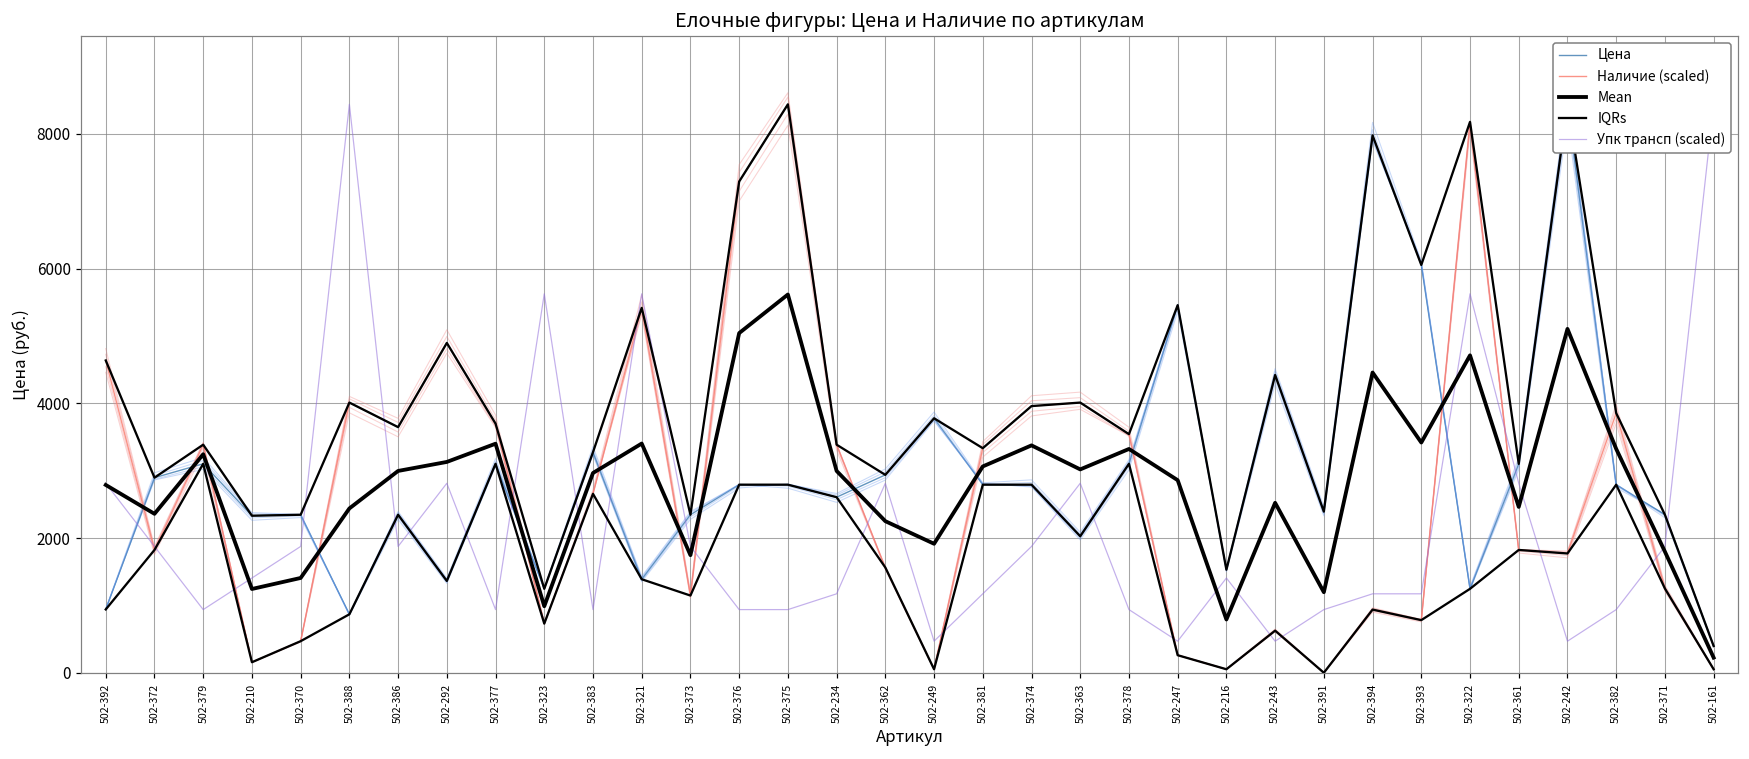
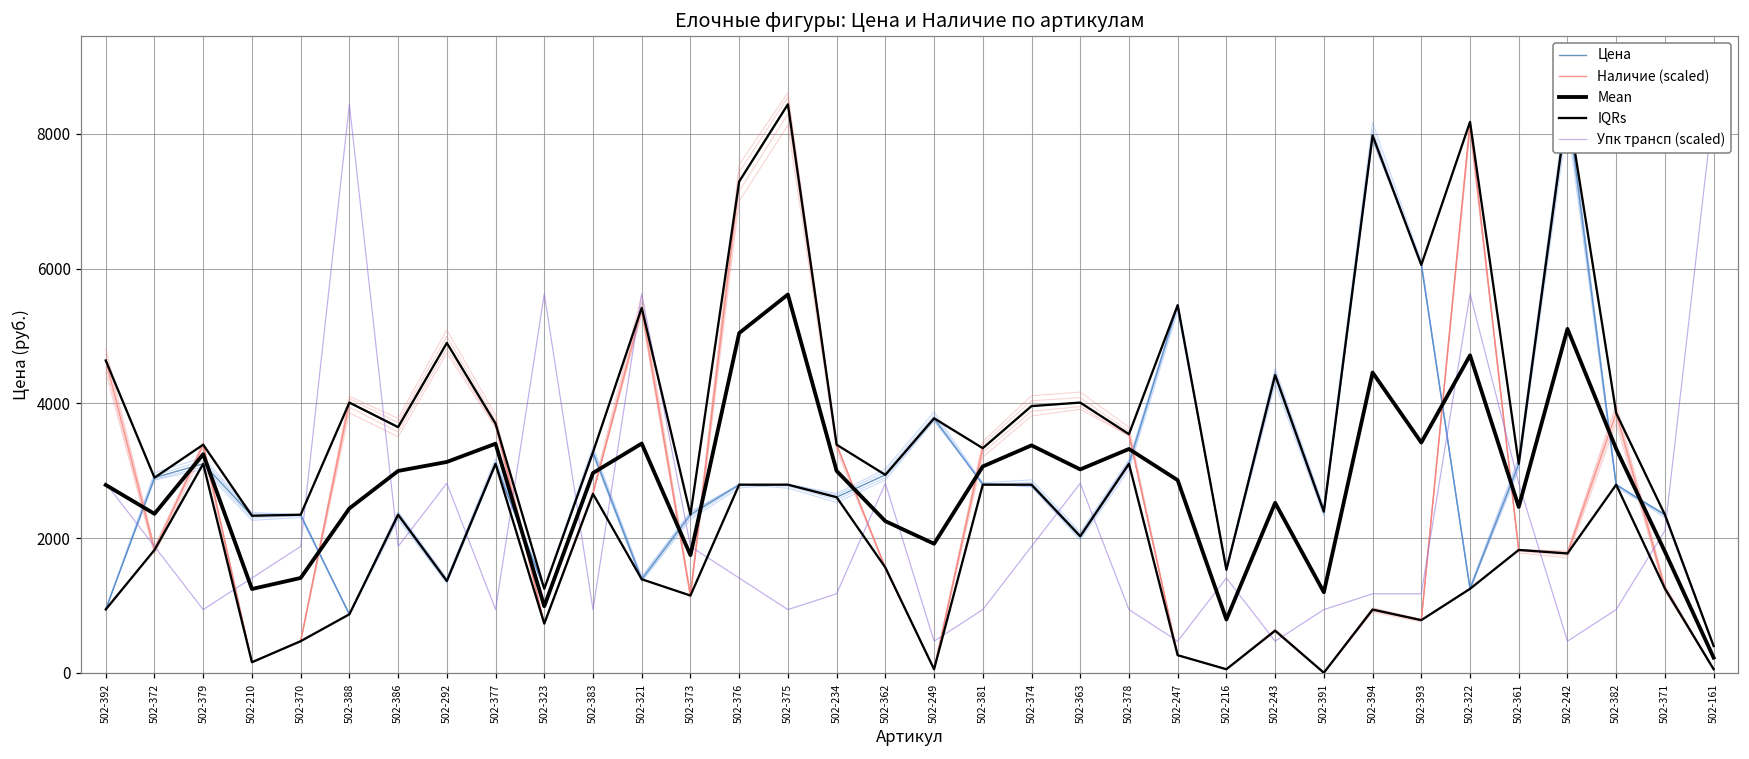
Упк трансп (scaled), 502-376: 900 -> 1400
Упк трансп (scaled), 502-381: 1200 -> 900
Упк трансп (scaled), 502-371: 1900 -> 2100
